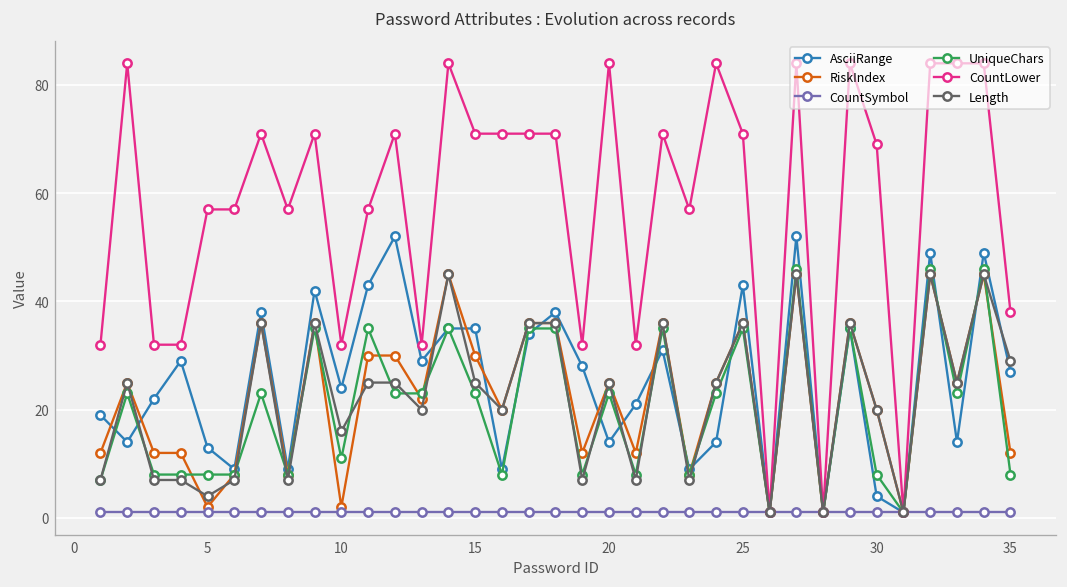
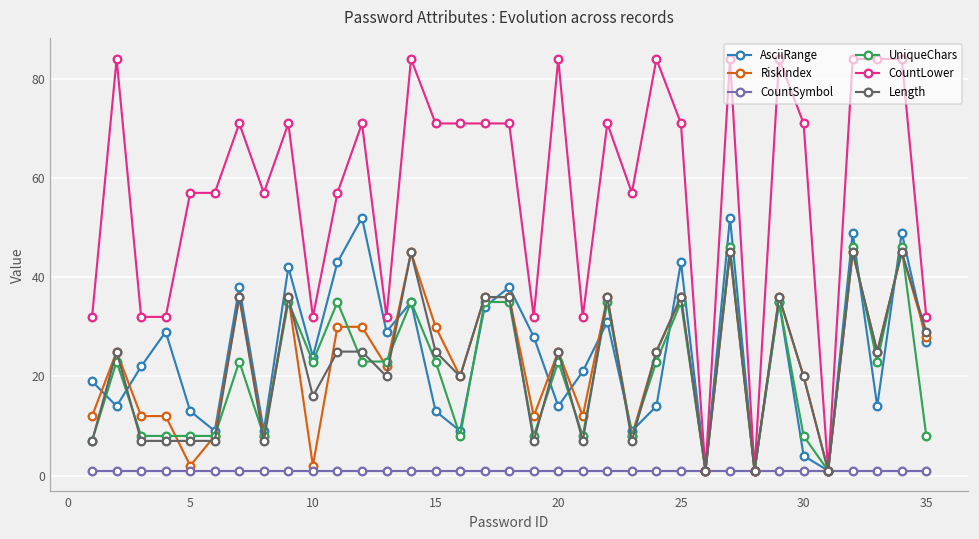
Length, 5: 4 -> 7
UniqueChars, 10: 11 -> 23
AsciiRange, 15: 35 -> 13
CountLower, 30: 69 -> 71
RiskIndex, 35: 12 -> 28
CountLower, 35: 38 -> 32
